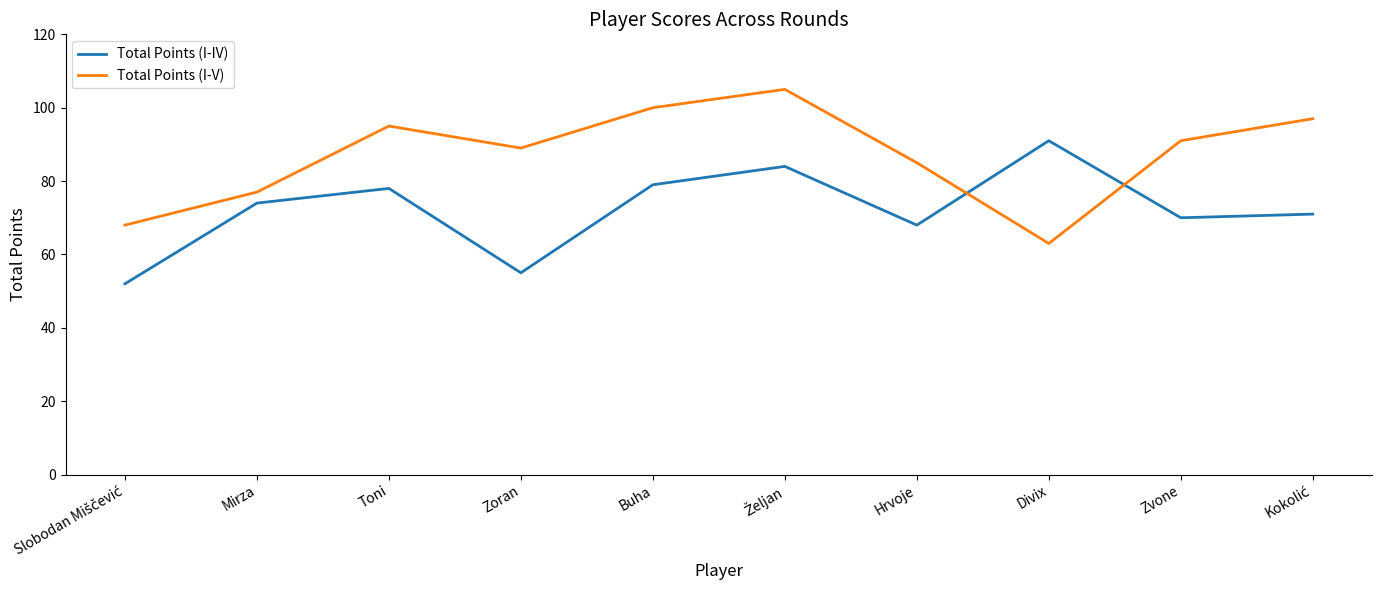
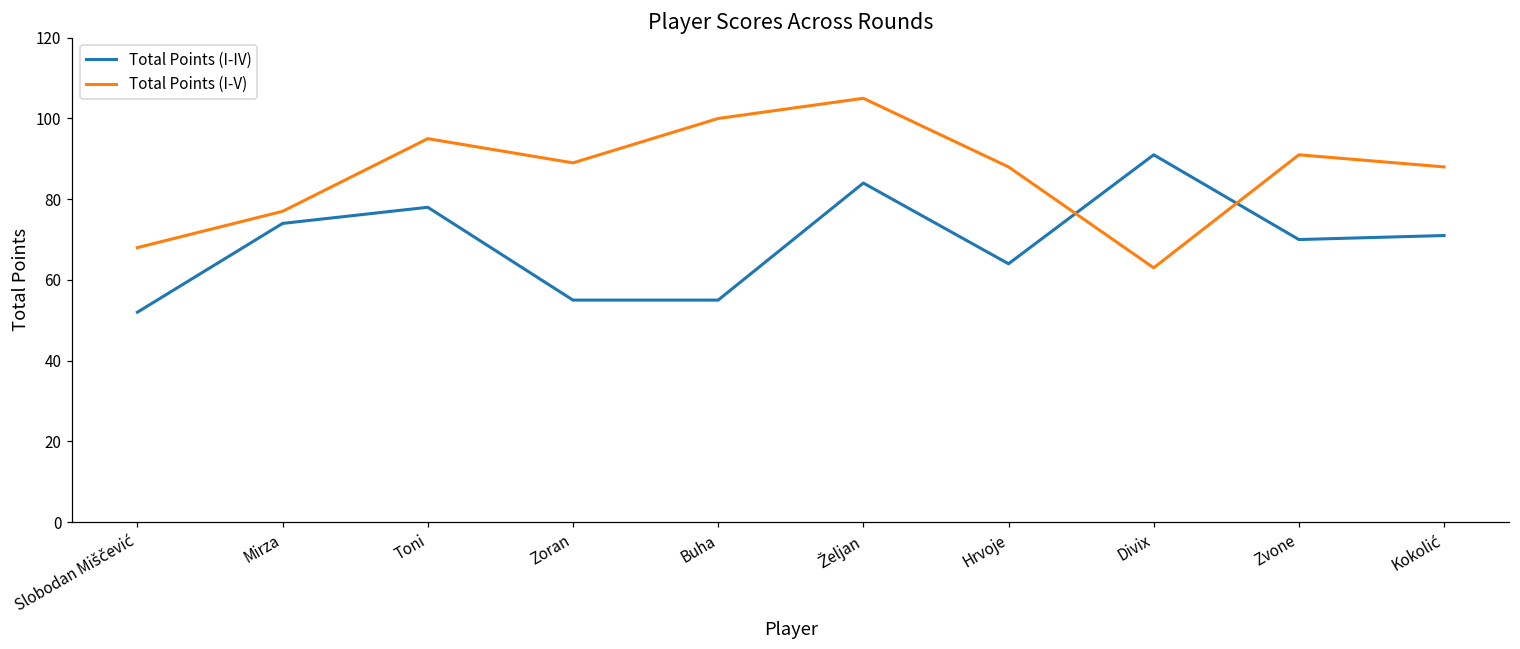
Total Points (I-IV), Buha: 79 -> 55
Total Points (I-IV), Hrvoje: 68 -> 64
Total Points (I-V), Hrvoje: 85 -> 88
Total Points (I-V), Kokolić: 97 -> 88
